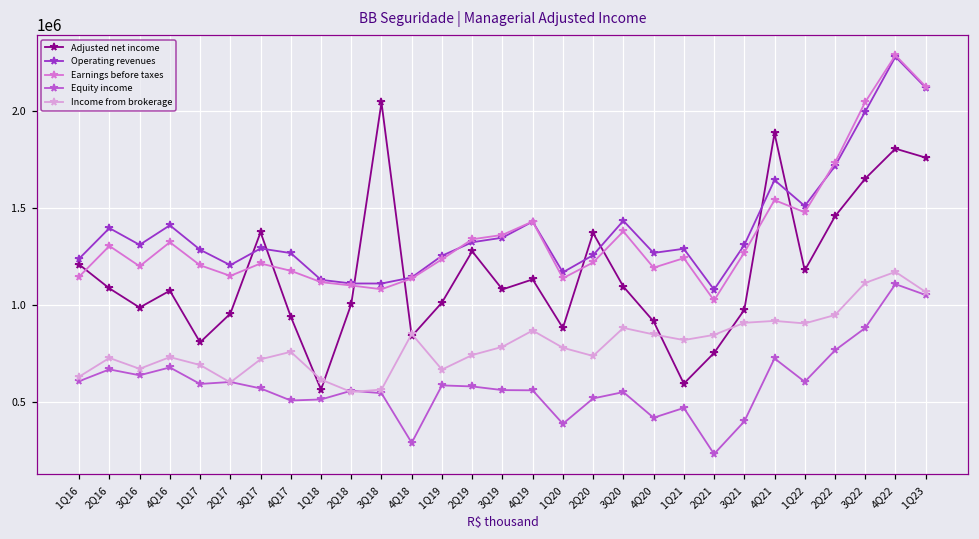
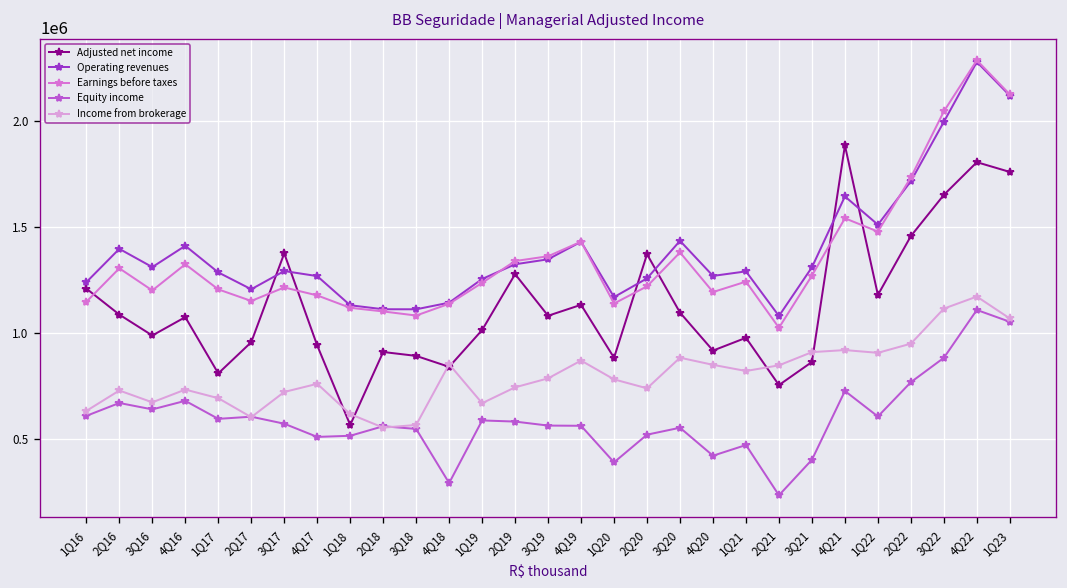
Adjusted net income, 2Q18: 1010000 -> 910000
Adjusted net income, 3Q18: 2050000 -> 890000
Adjusted net income, 1Q21: 600000 -> 980000
Adjusted net income, 3Q21: 980000 -> 860000
